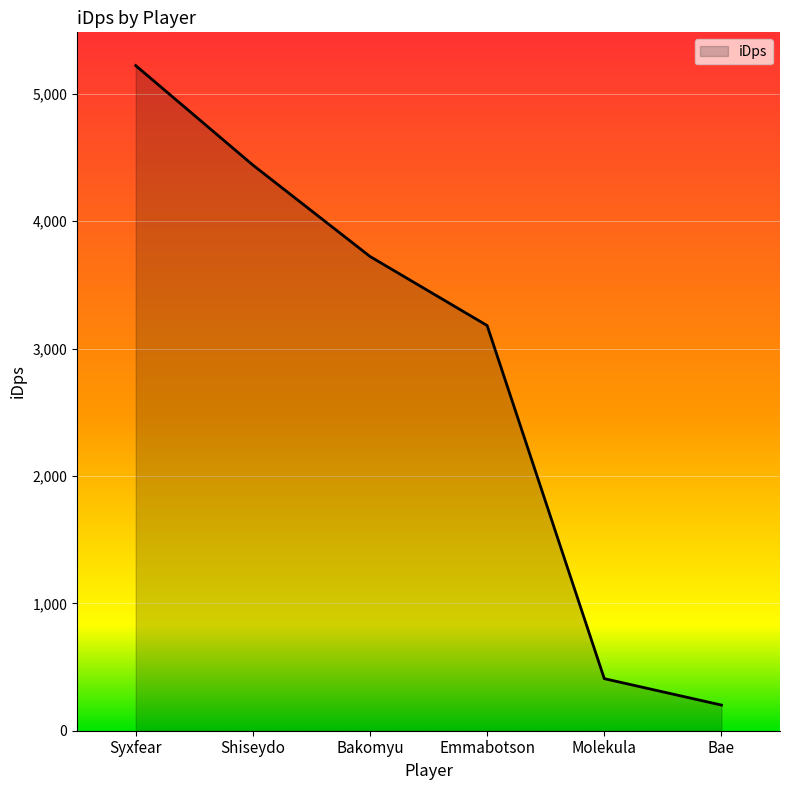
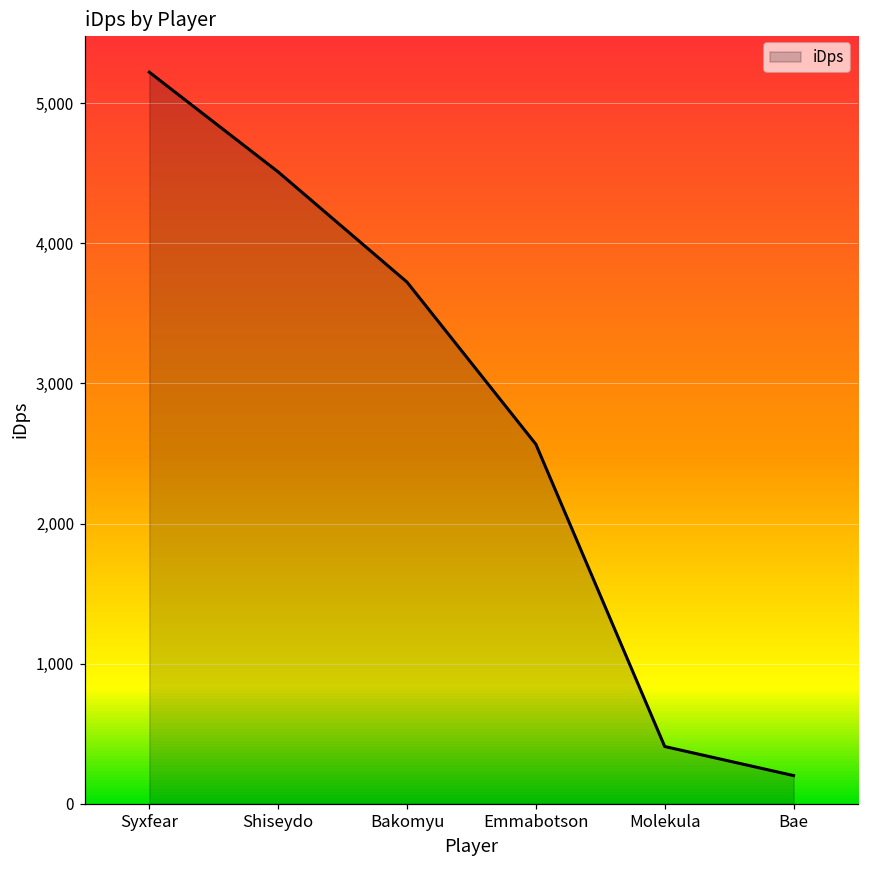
Shiseydo: 4,440 -> 4,510
Emmabotson: 3,180 -> 2,570
